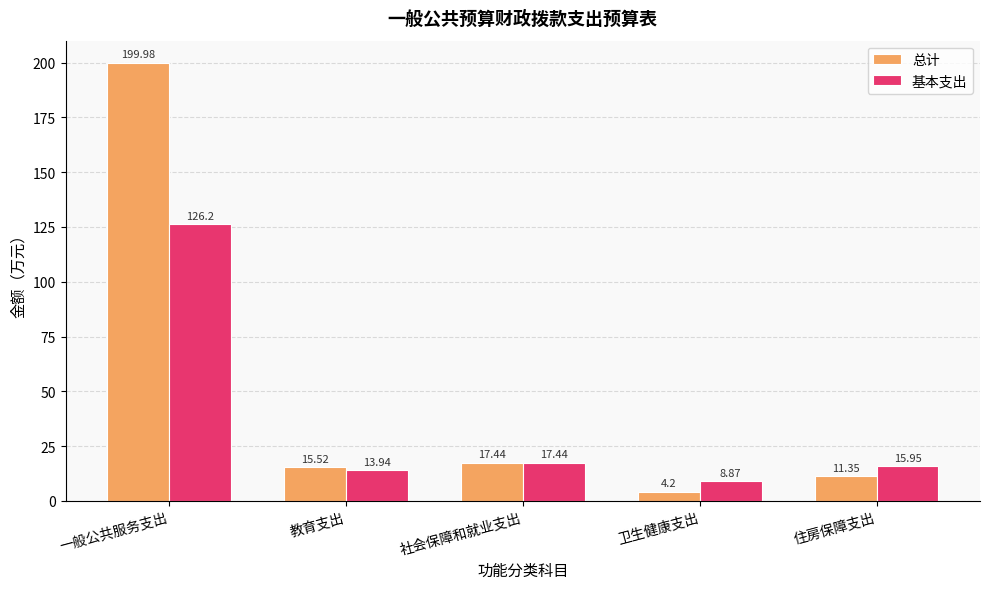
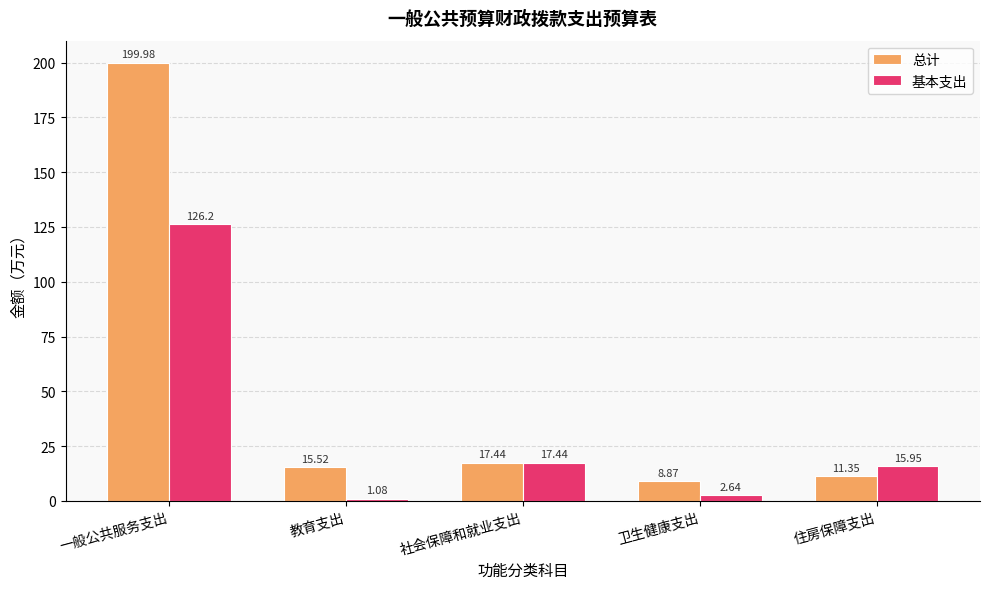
基本支出, 教育支出: 13.94 -> 1.08
总计, 卫生健康支出: 4.2 -> 8.87
基本支出, 卫生健康支出: 8.87 -> 2.64
